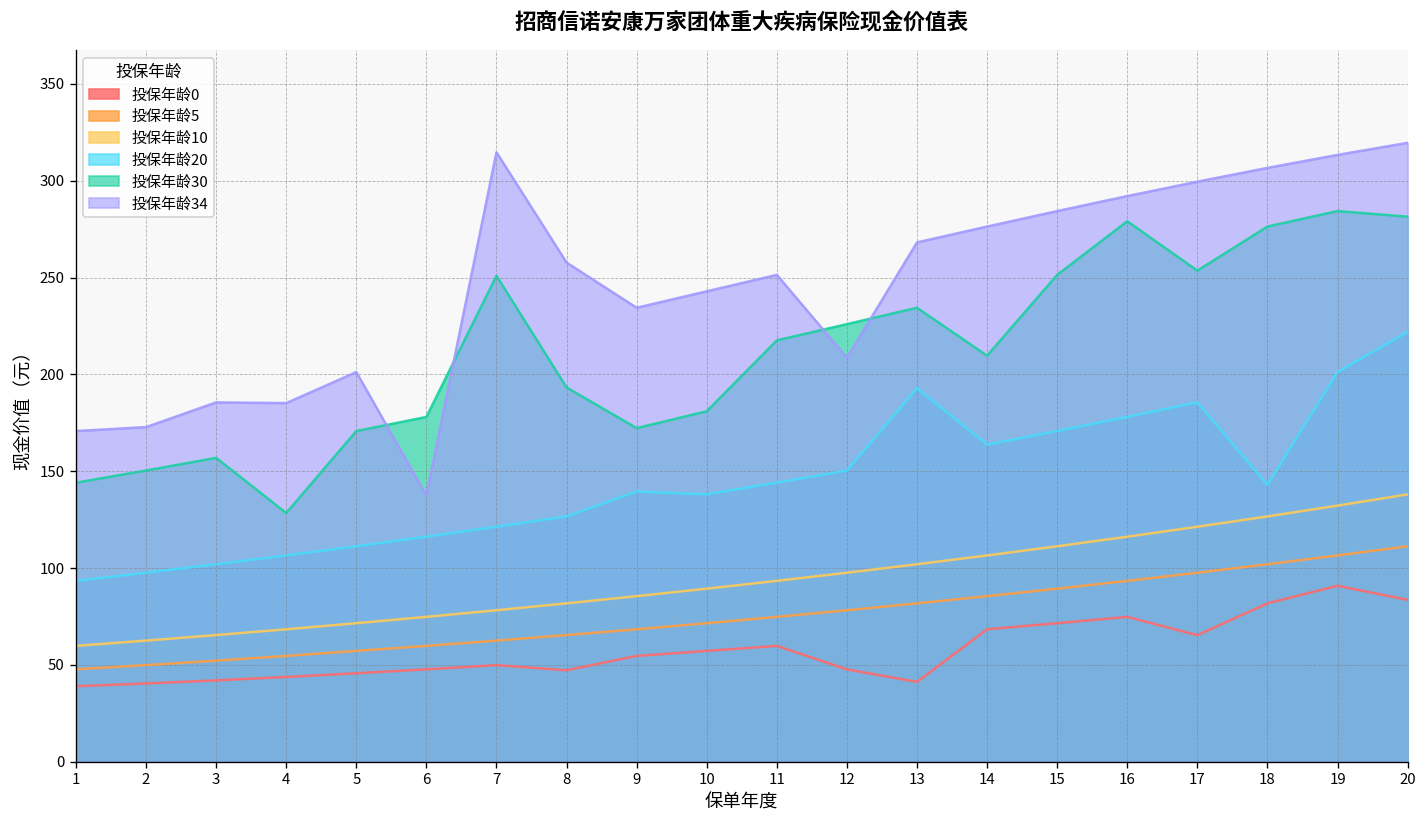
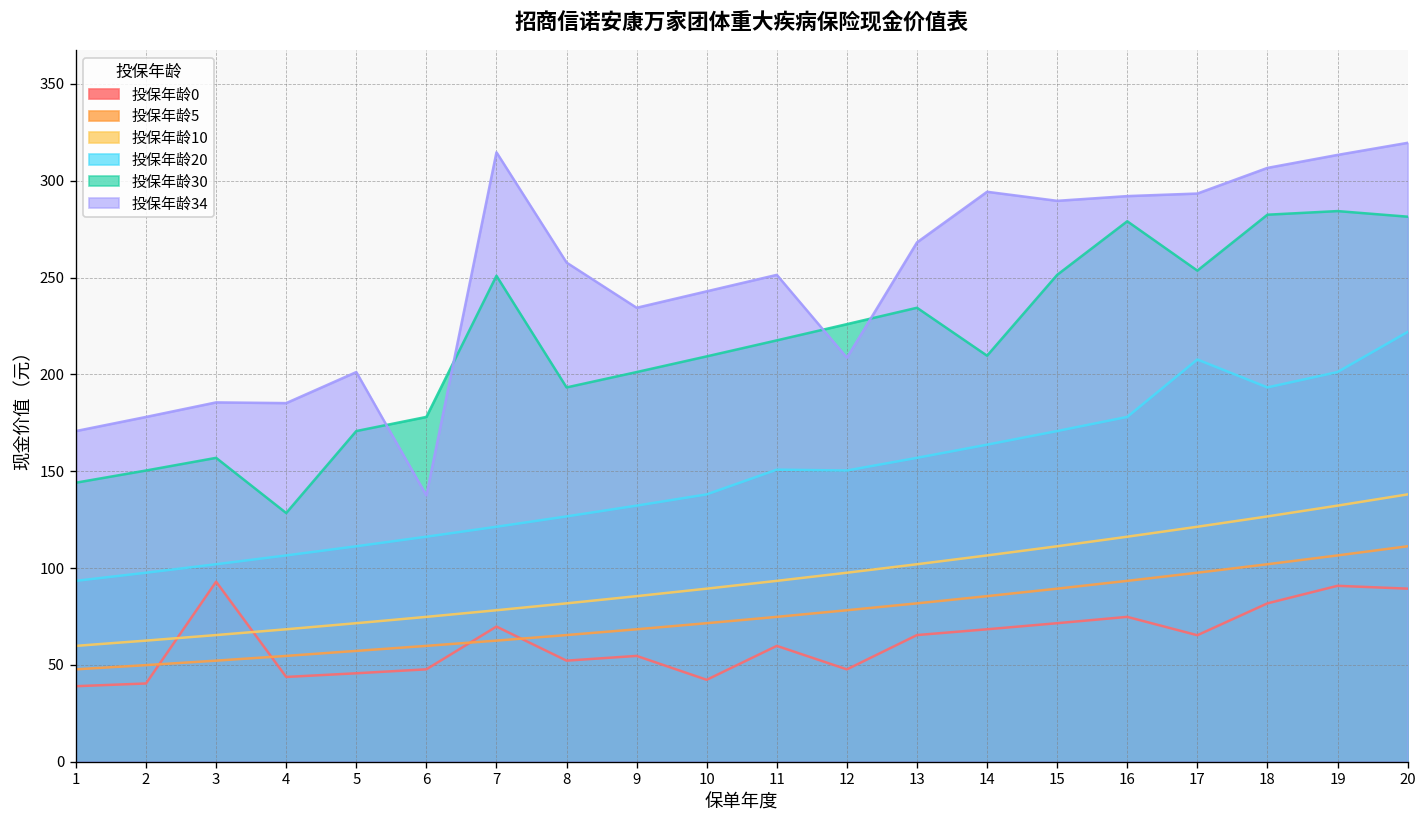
投保年龄34, 2: 173 -> 178
投保年龄0, 3: 42 -> 93
投保年龄0, 7: 50 -> 70
投保年龄0, 8: 47 -> 52
投保年龄20, 9: 140 -> 132
投保年龄30, 9: 172 -> 201
投保年龄0, 10: 57 -> 42
投保年龄30, 10: 181 -> 209
投保年龄20, 11: 144 -> 151
投保年龄0, 13: 41 -> 65
投保年龄20, 13: 193 -> 157
投保年龄34, 14: 276 -> 294
投保年龄34, 15: 284 -> 290
投保年龄20, 17: 186 -> 208
投保年龄34, 17: 300 -> 293
投保年龄20, 18: 143 -> 193
投保年龄30, 18: 276 -> 282
投保年龄0, 20: 84 -> 89
